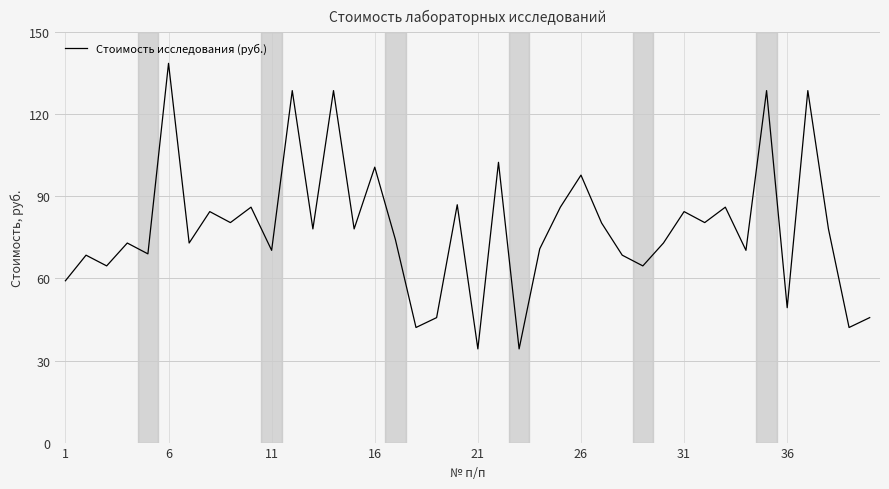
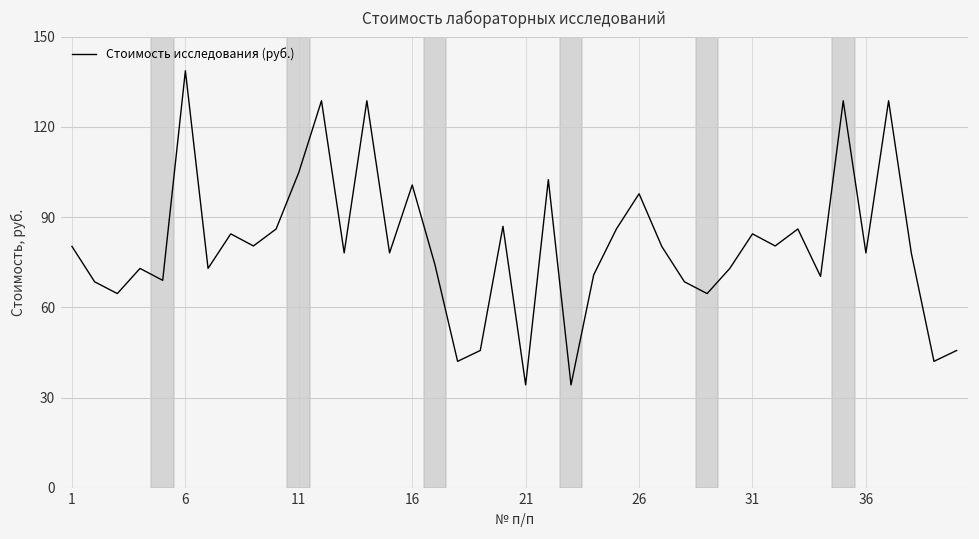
1: 59 -> 80
11: 70 -> 105
36: 49 -> 78
